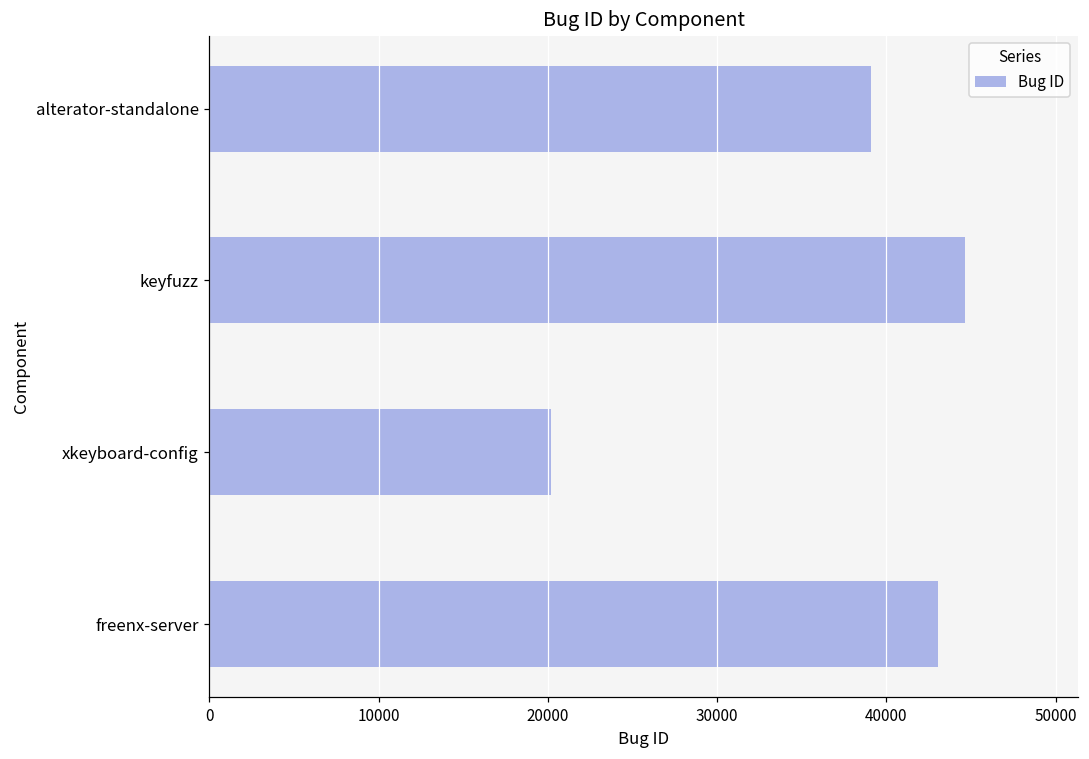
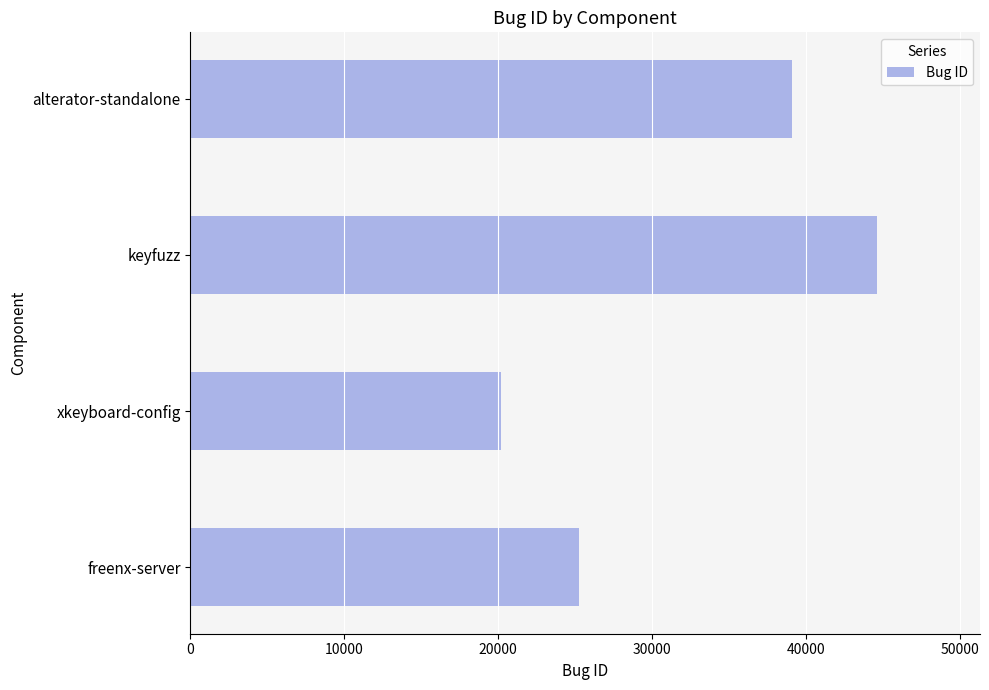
freenx-server: 43000 -> 25300
